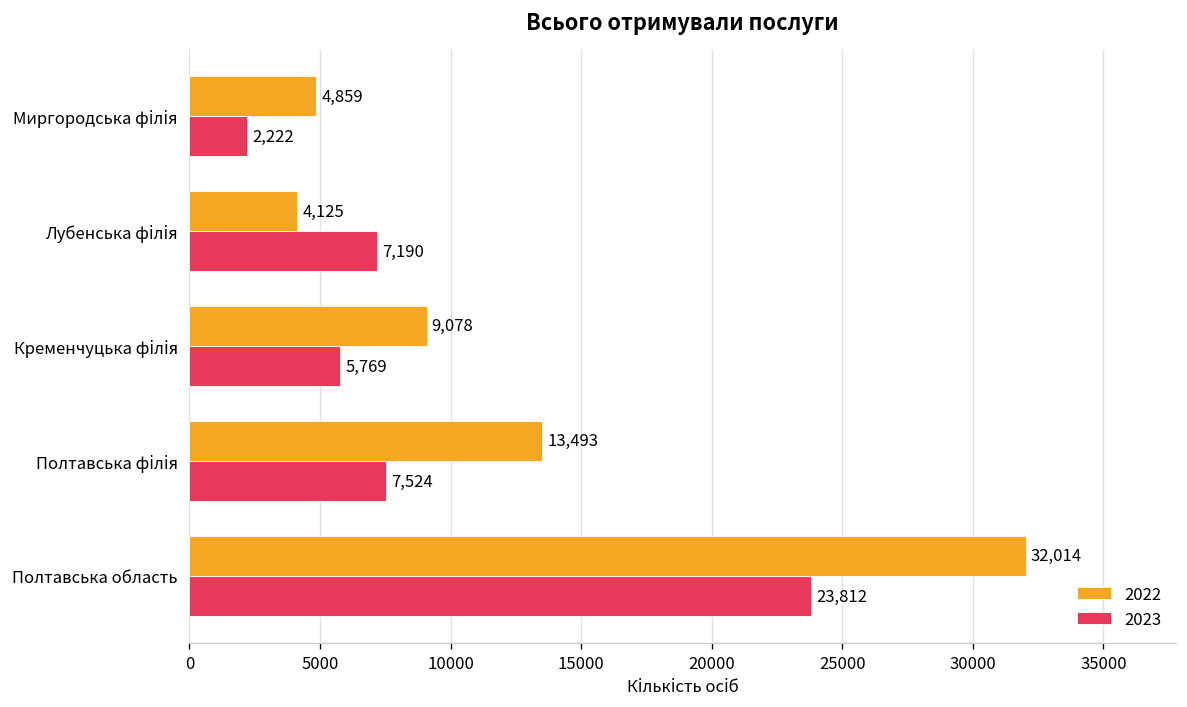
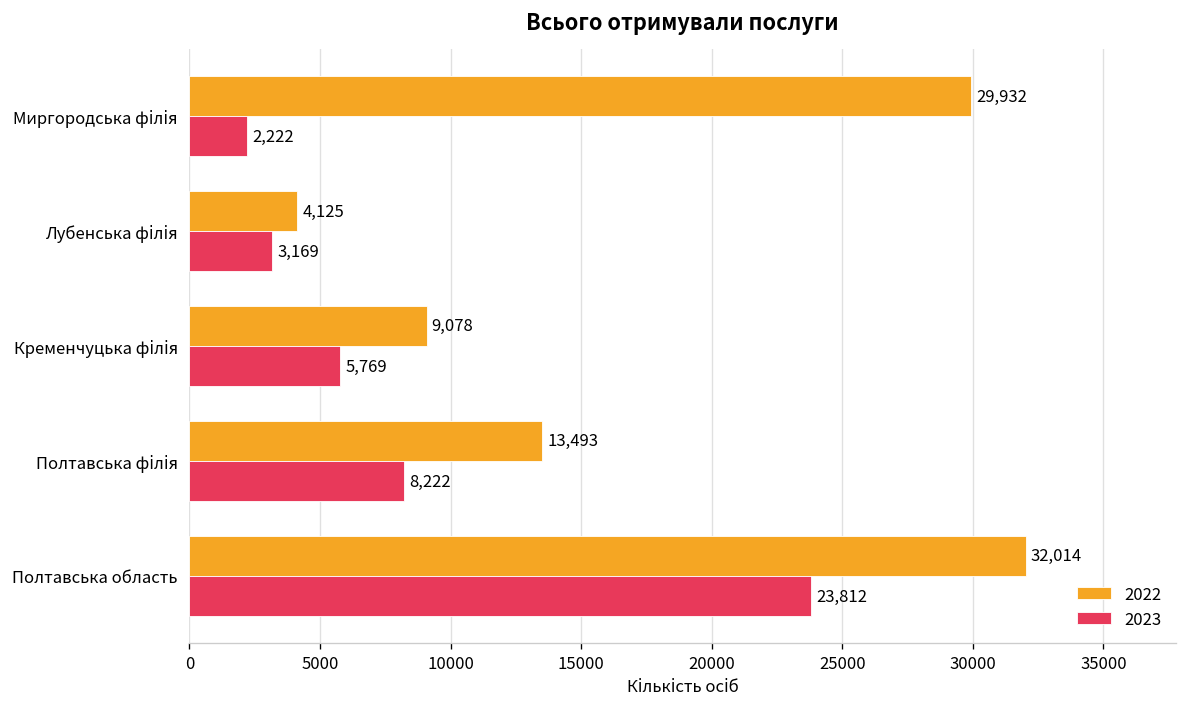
2022, Миргородська філія: 4,859 -> 29,932
2023, Лубенська філія: 7,190 -> 3,169
2023, Полтавська філія: 7,524 -> 8,222
